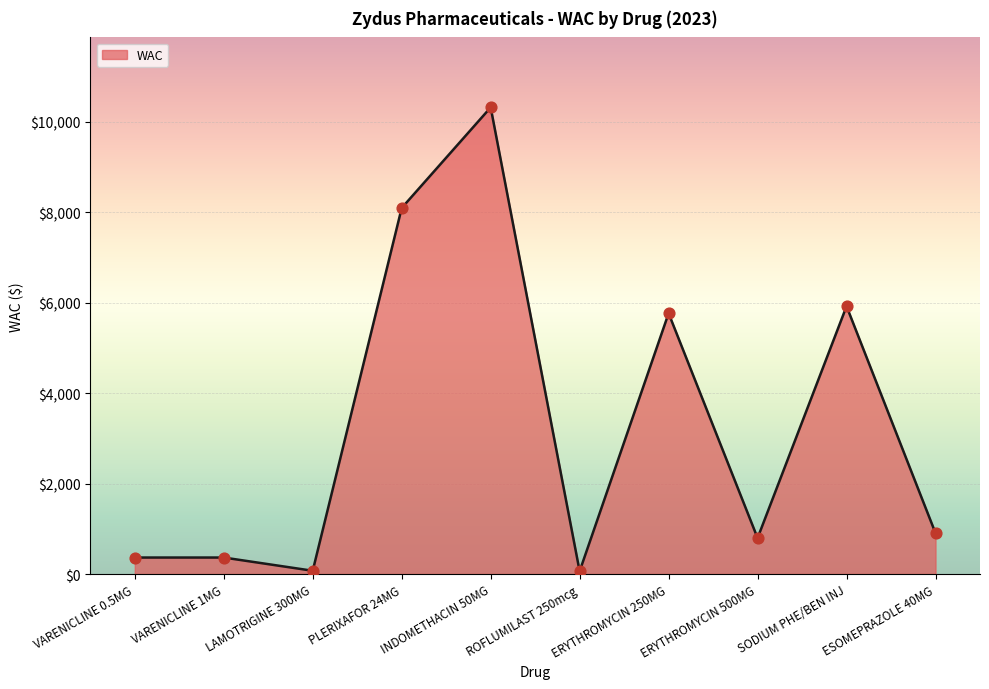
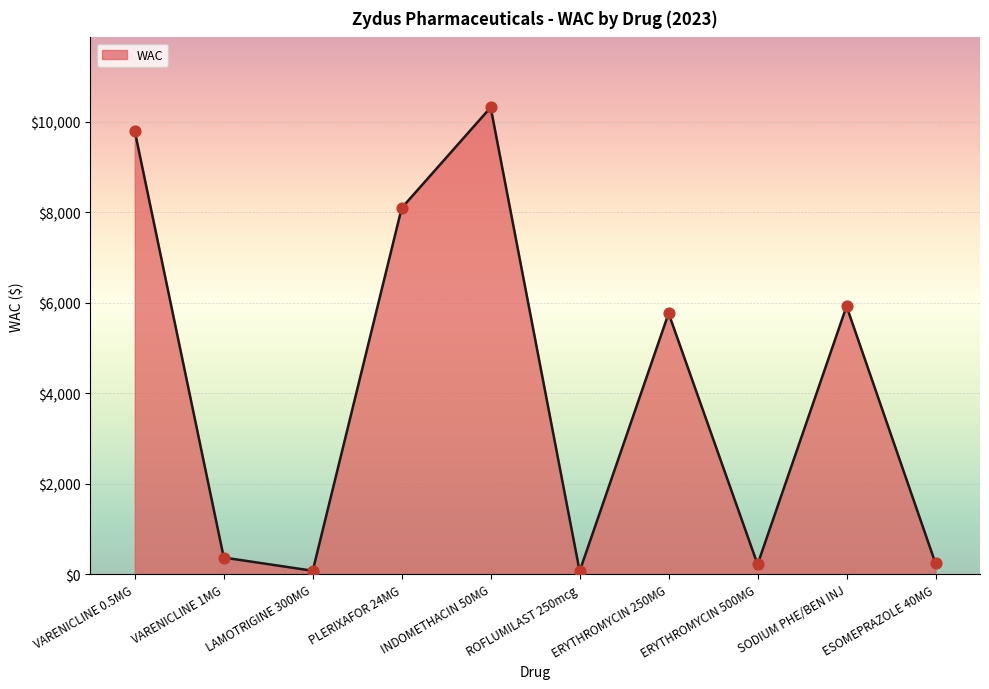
VARENICLINE 0.5MG: $400 -> $9,800
ERYTHROMYCIN 500MG: $800 -> $200
ESOMEPRAZOLE 40MG: $900 -> $200
